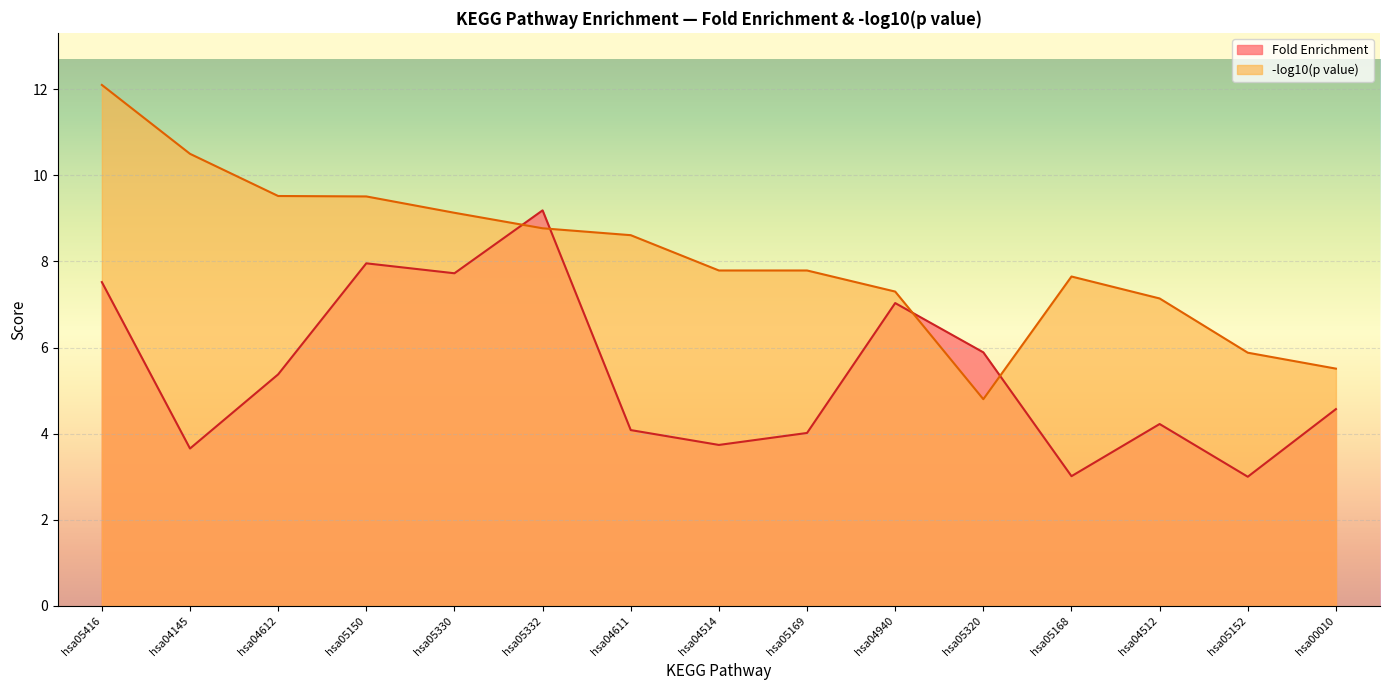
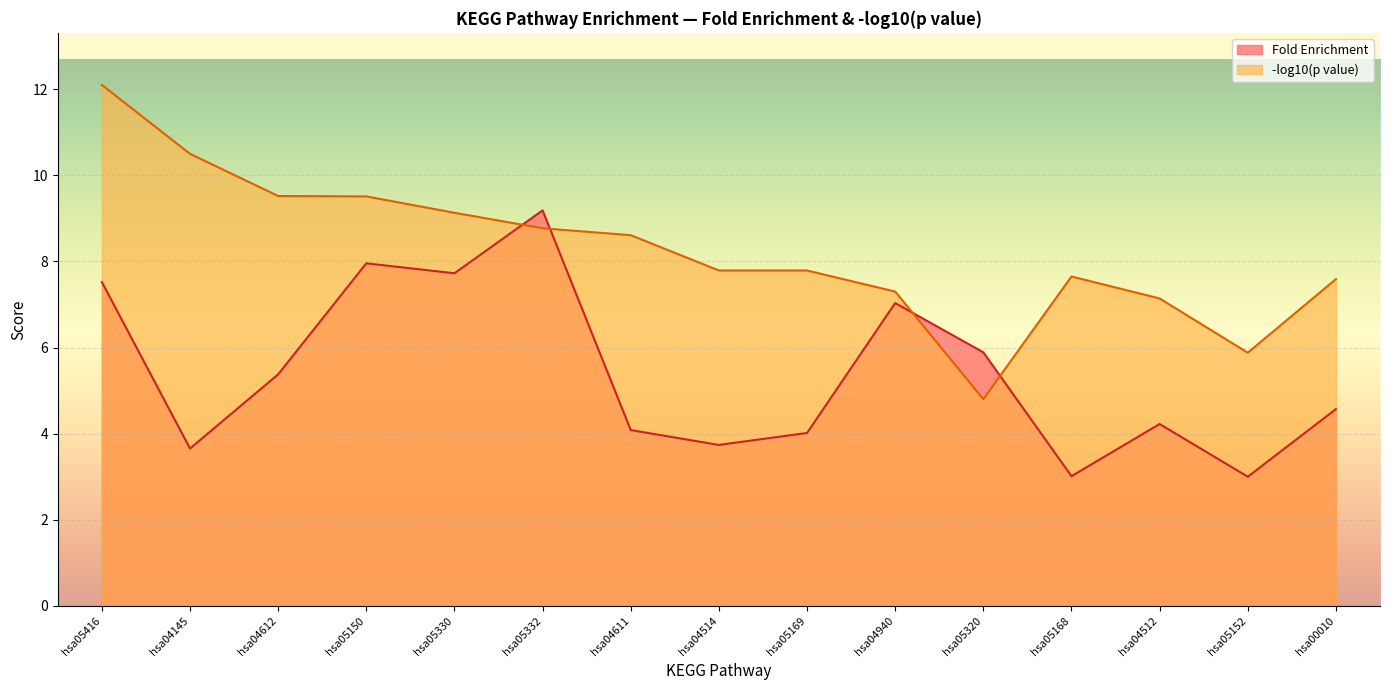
-log10(p value), hsa00010: 5.5 -> 7.6
